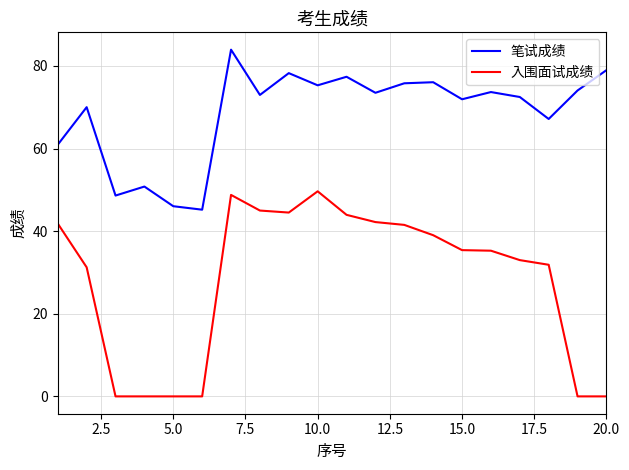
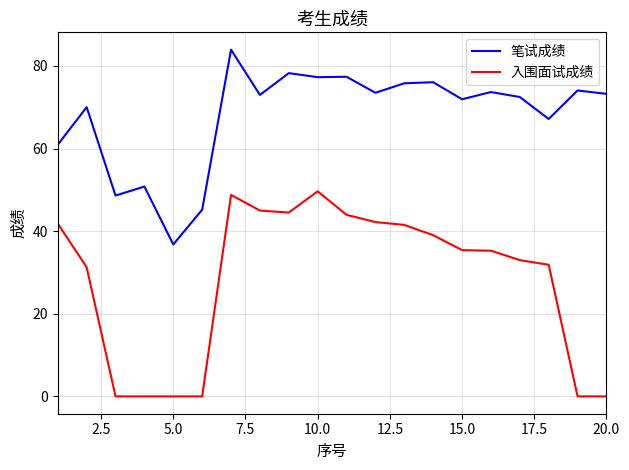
笔试成绩, 5.0: 46 -> 37
笔试成绩, 10.0: 75 -> 77
笔试成绩, 20.0: 79 -> 73
